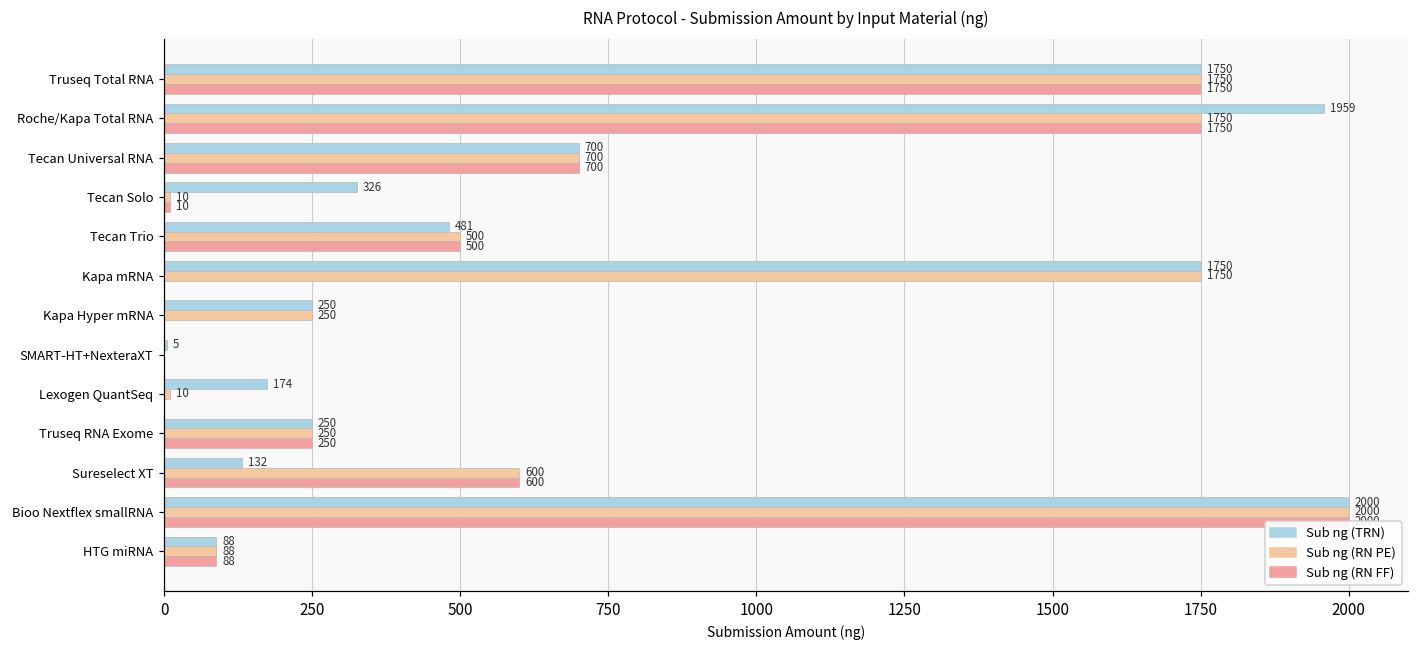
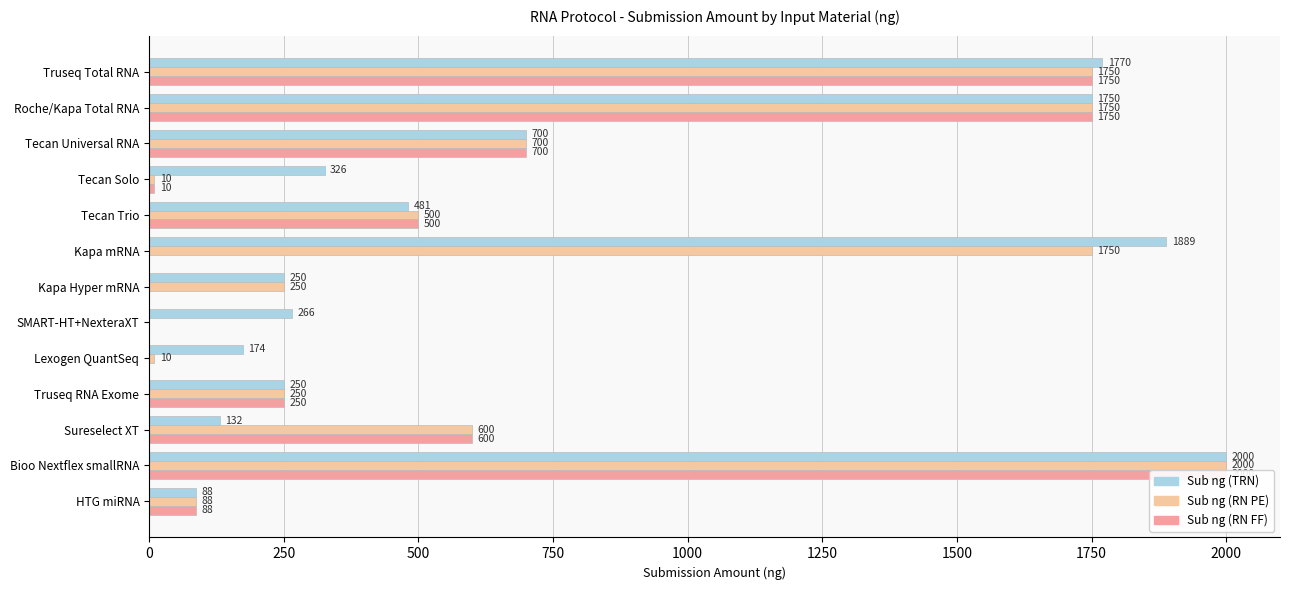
Sub ng (TRN), Truseq Total RNA: 1750 -> 1770
Sub ng (TRN), Roche/Kapa Total RNA: 1959 -> 1750
Sub ng (TRN), Kapa mRNA: 1750 -> 1889
Sub ng (TRN), SMART-HT+NexteraXT: 5 -> 266
